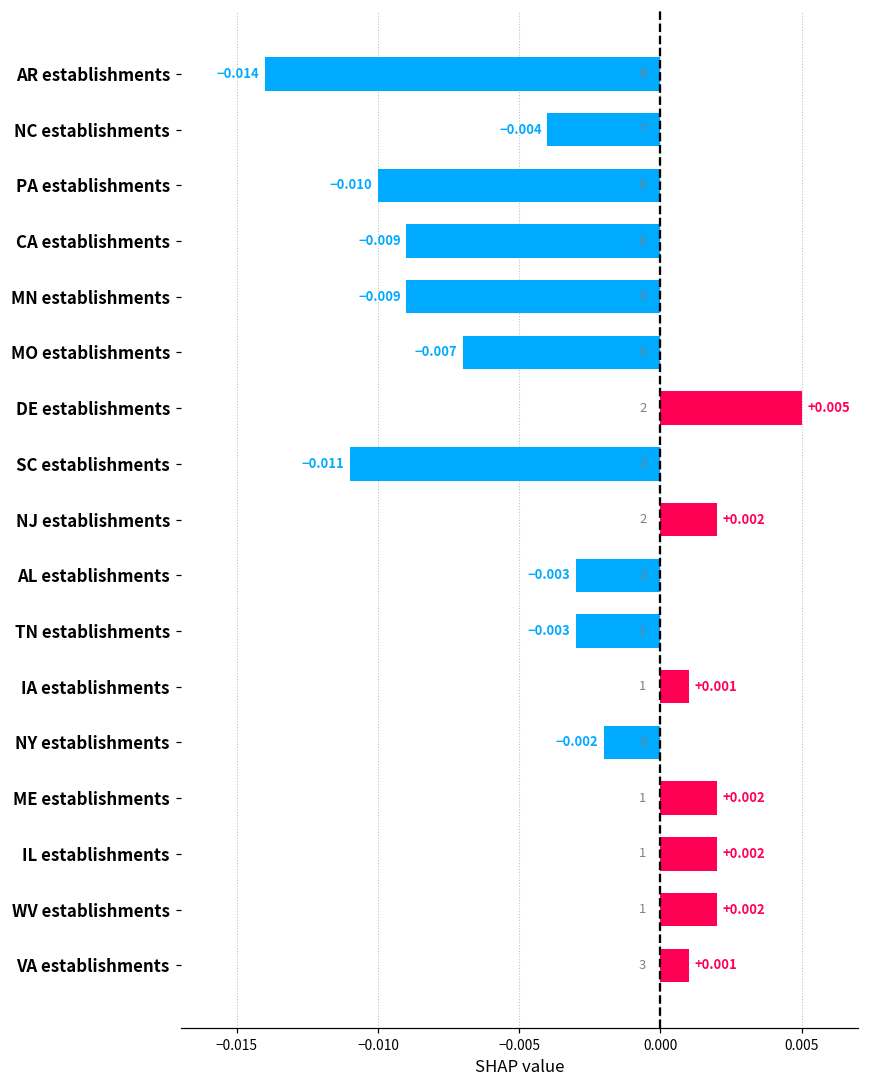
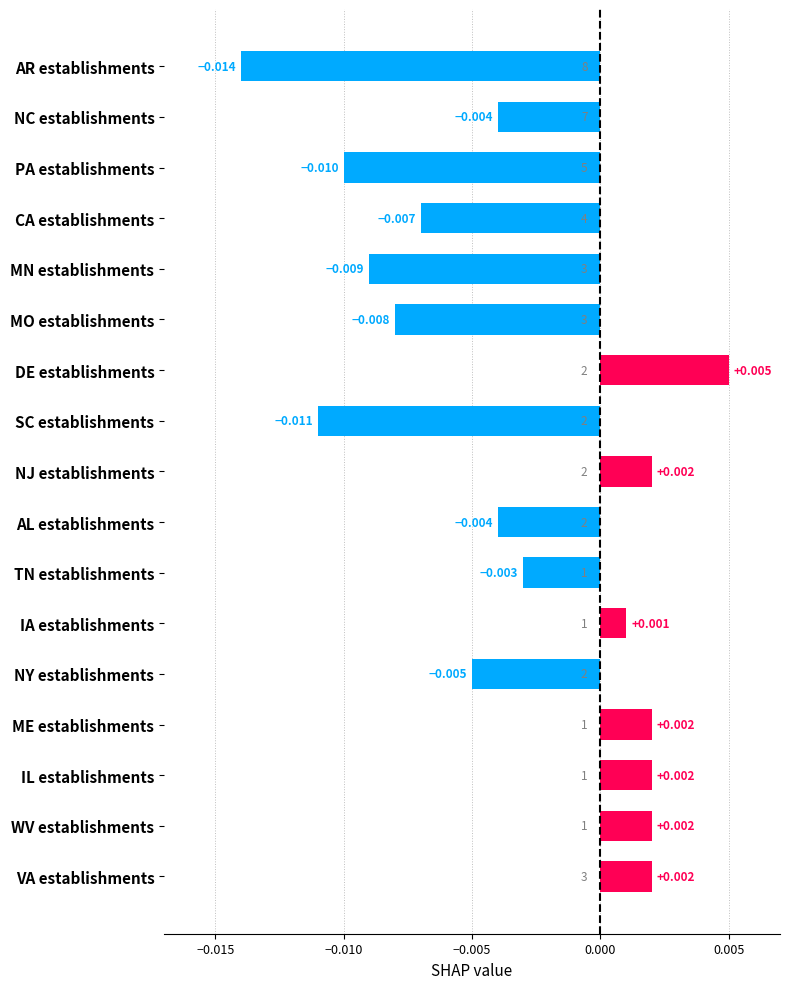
CA establishments: -0.009 -> -0.007
MO establishments: -0.007 -> -0.008
AL establishments: -0.003 -> -0.004
NY establishments: -0.002 -> -0.005
VA establishments: +0.001 -> +0.002
